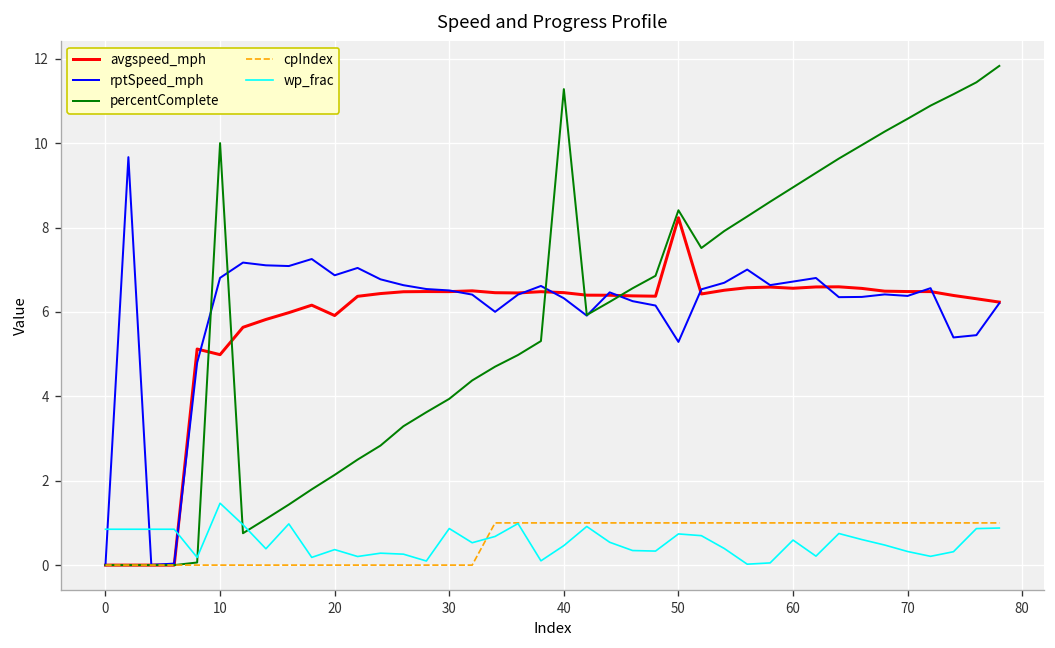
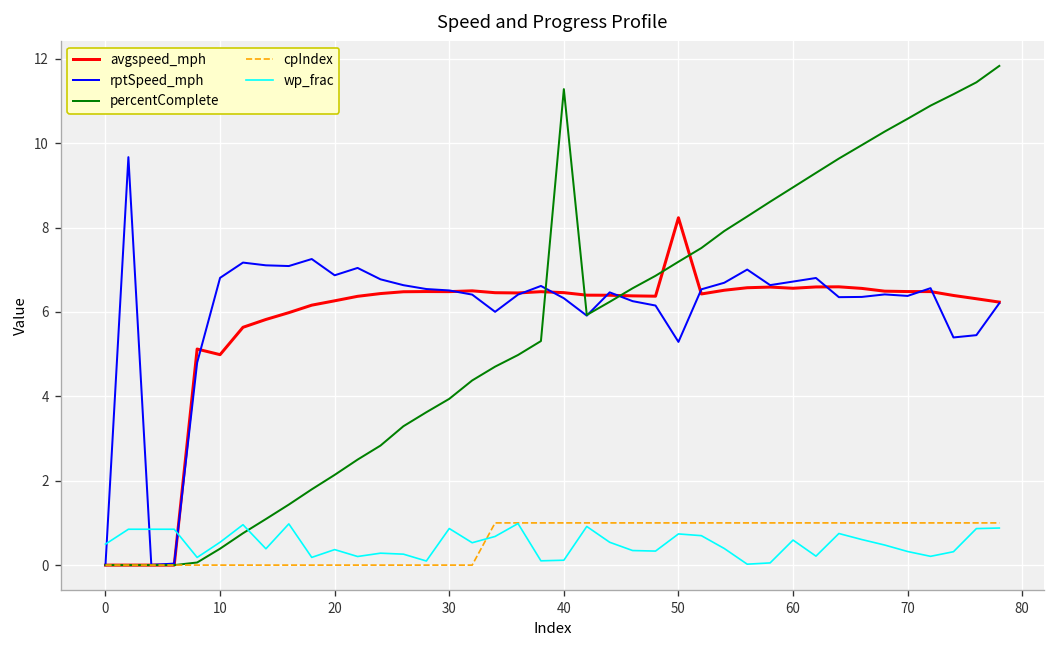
wp_frac, 0: 0.8 -> 0.5
percentComplete, 10: 10.0 -> 0.4
wp_frac, 10: 1.5 -> 0.5
avgspeed_mph, 20: 5.9 -> 6.3
wp_frac, 40: 0.5 -> 0.1
percentComplete, 50: 8.4 -> 7.2
